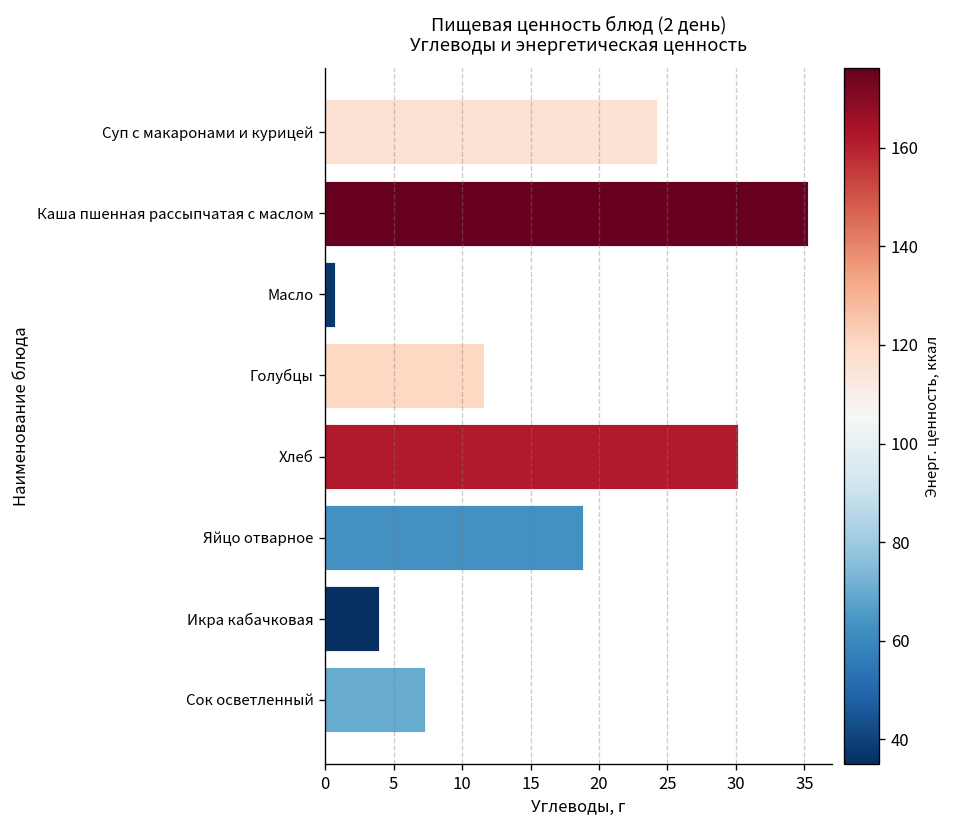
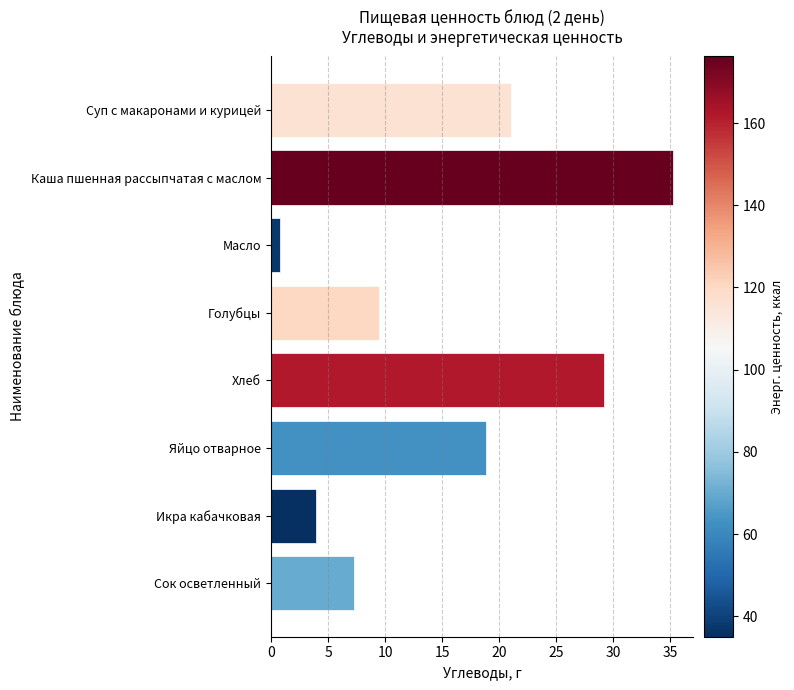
Суп с макаронами и курицей: 24.3 -> 21.0
Голубцы: 11.6 -> 9.5
Хлеб: 30.1 -> 29.2
